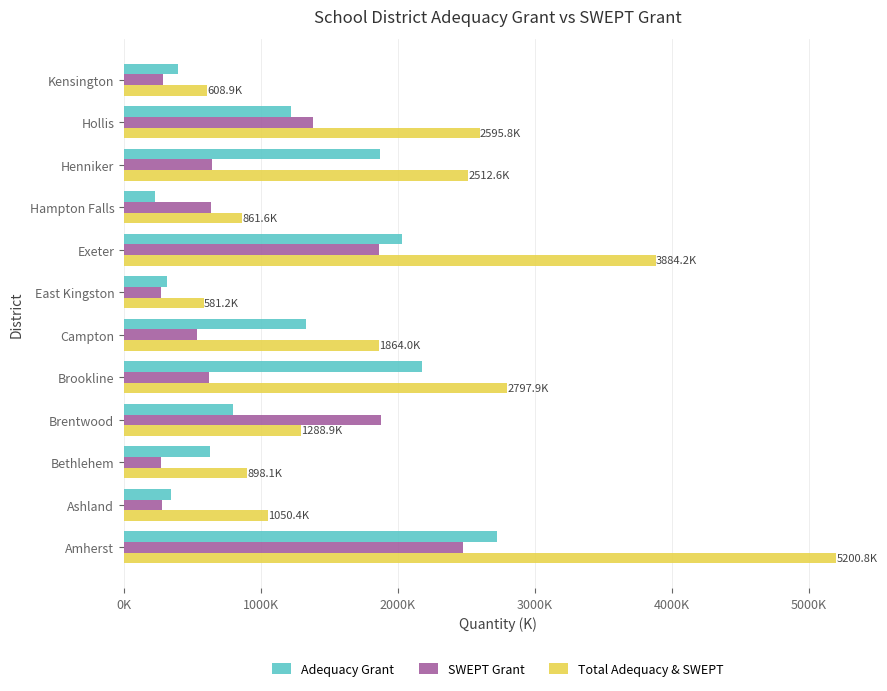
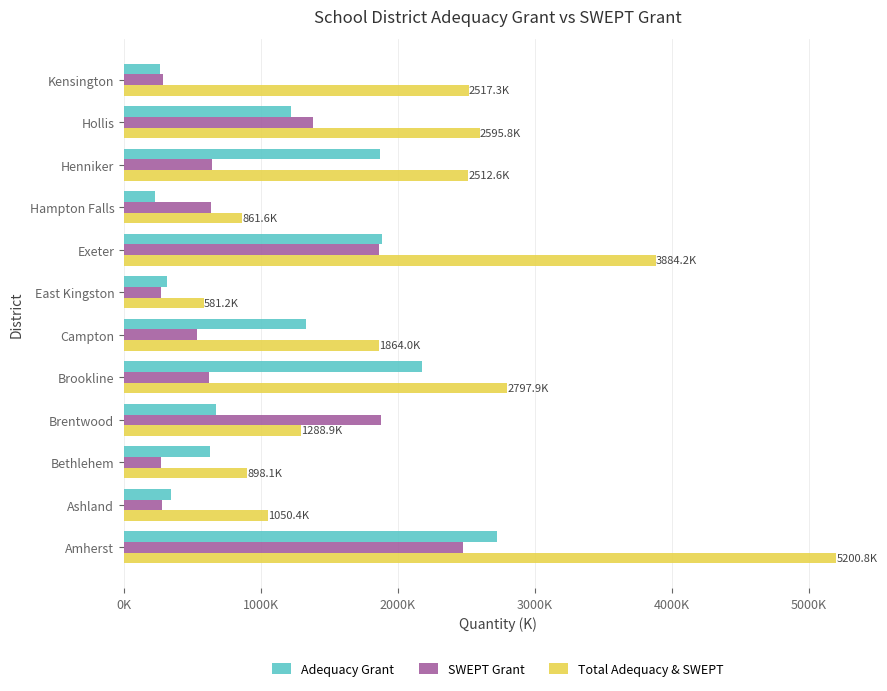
Adequacy Grant, Kensington: 390000 -> 260000
Total Adequacy & SWEPT, Kensington: 608.9K -> 2517.3K
Adequacy Grant, Exeter: 2030000 -> 1880000
Adequacy Grant, Brentwood: 800000 -> 670000
